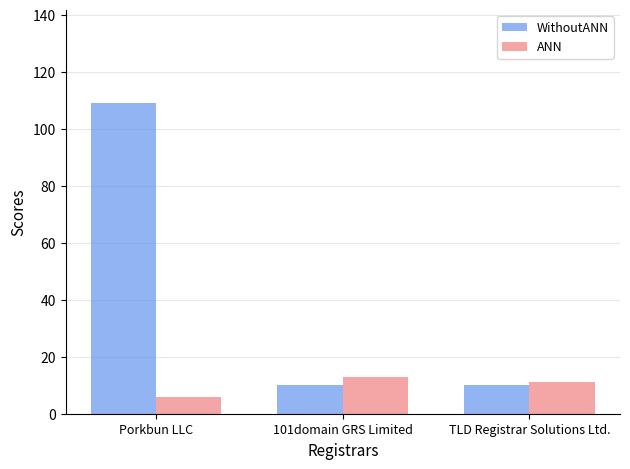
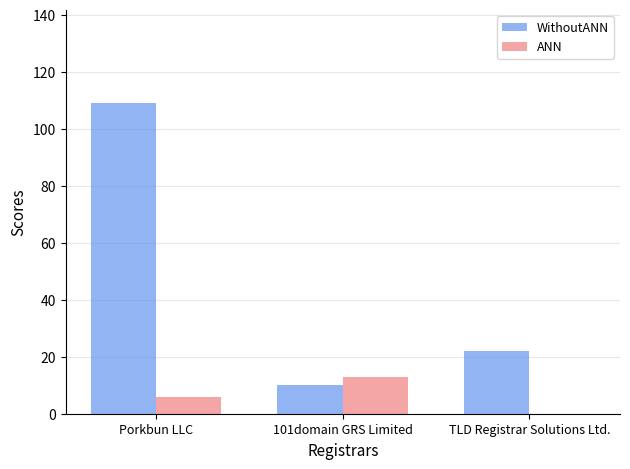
WithoutANN, TLD Registrar Solutions Ltd.: 10 -> 22
ANN, TLD Registrar Solutions Ltd.: 11 -> 0
